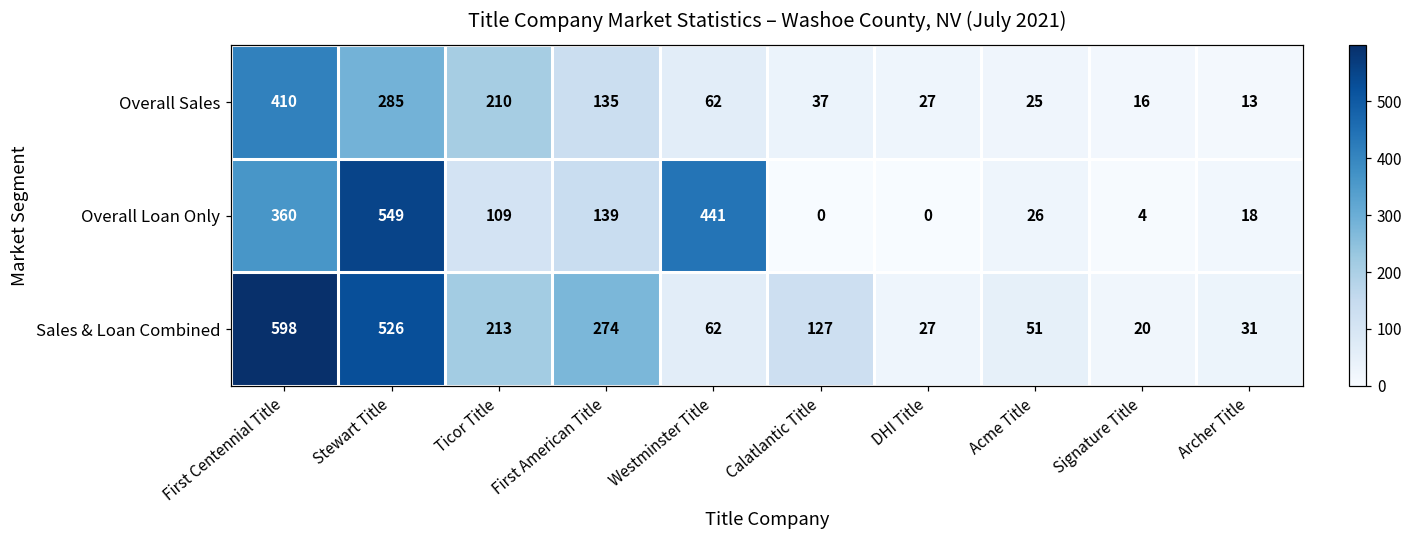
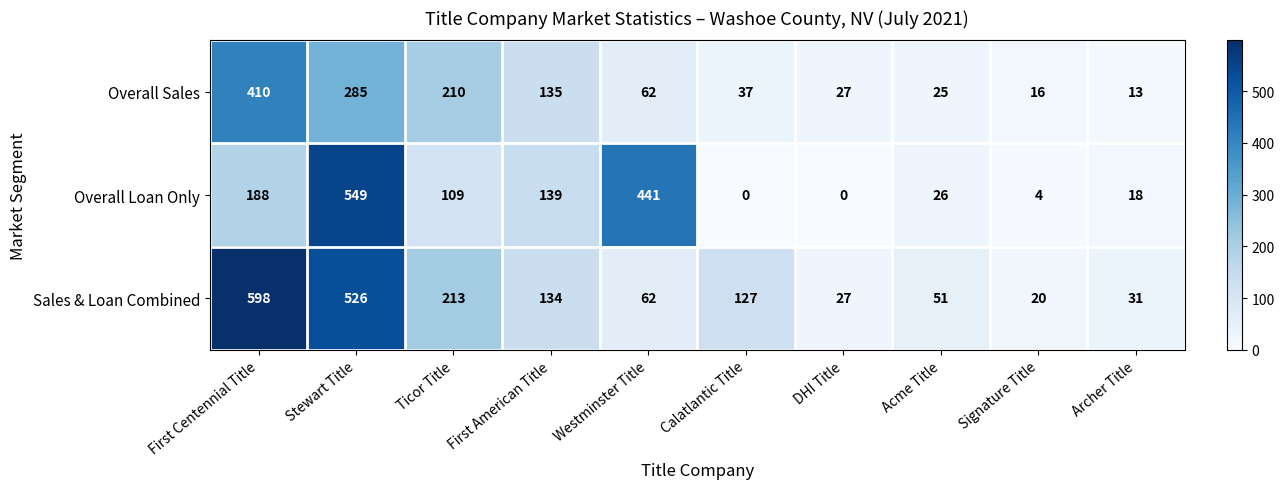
Overall Loan Only, First Centennial Title: 360 -> 188
Sales & Loan Combined, First American Title: 274 -> 134
